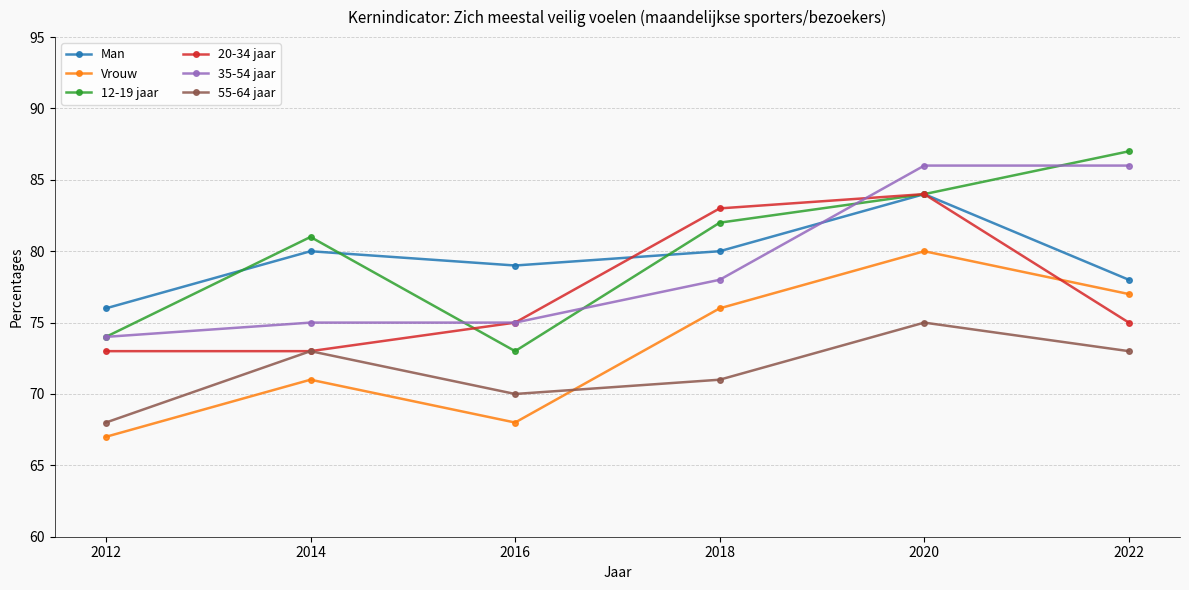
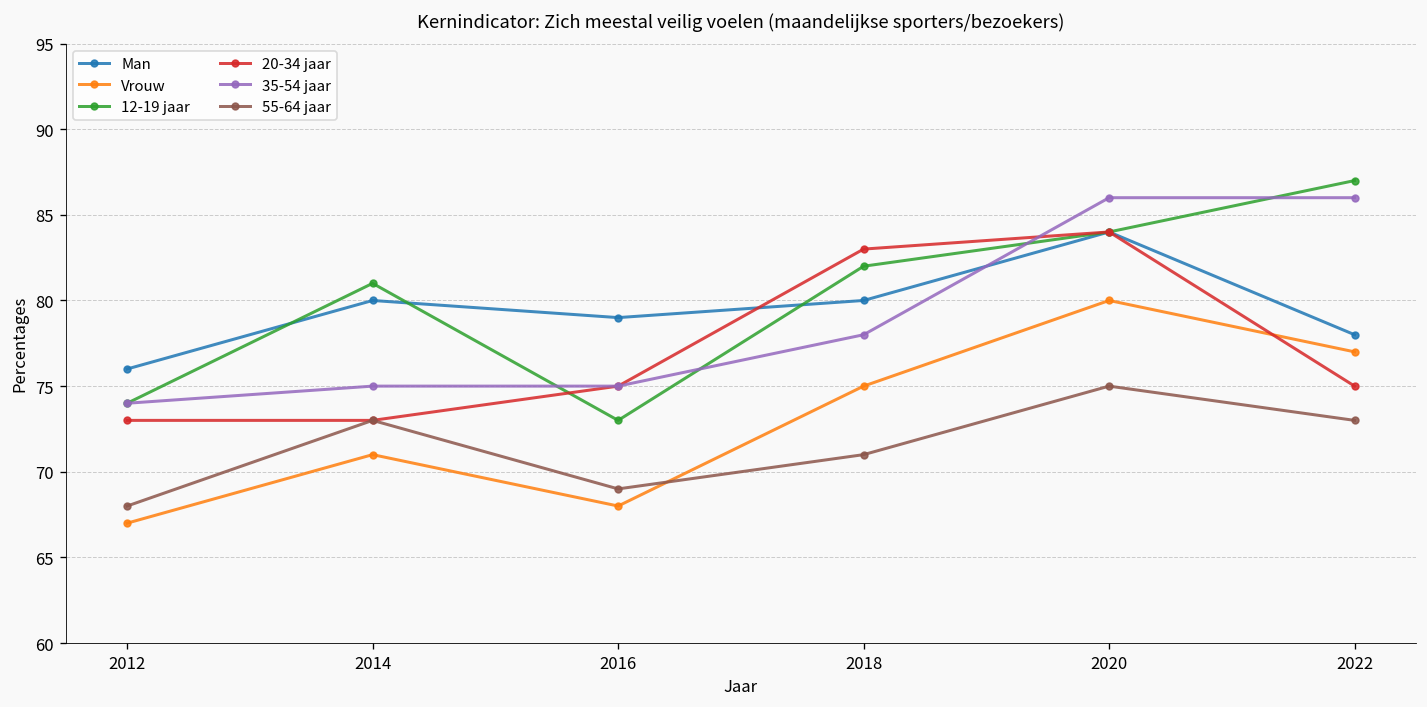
55-64 jaar, 2016: 70 -> 69
Vrouw, 2018: 76 -> 75
